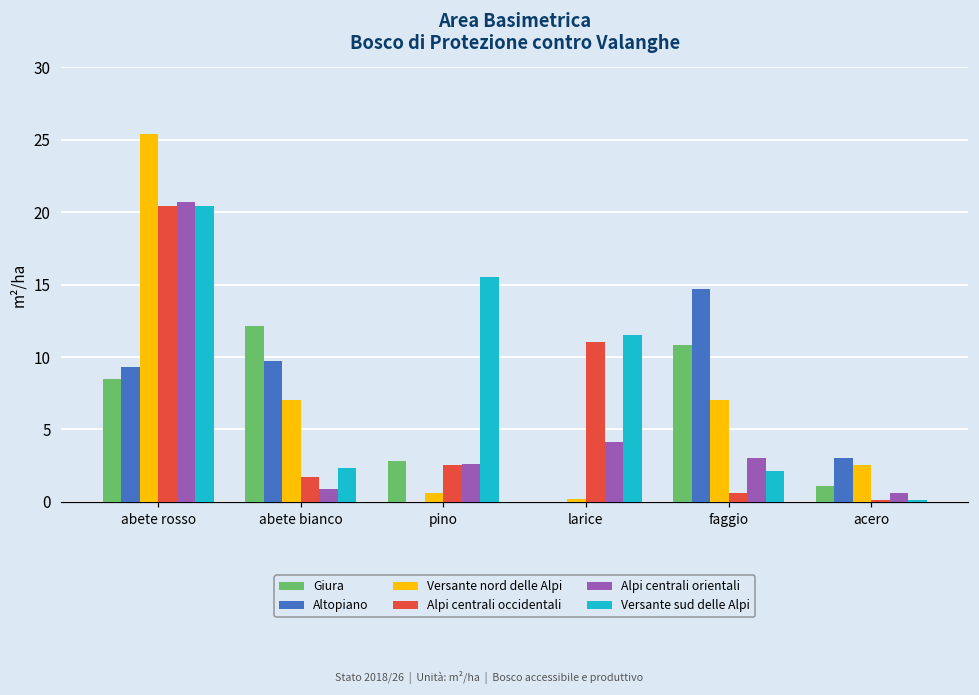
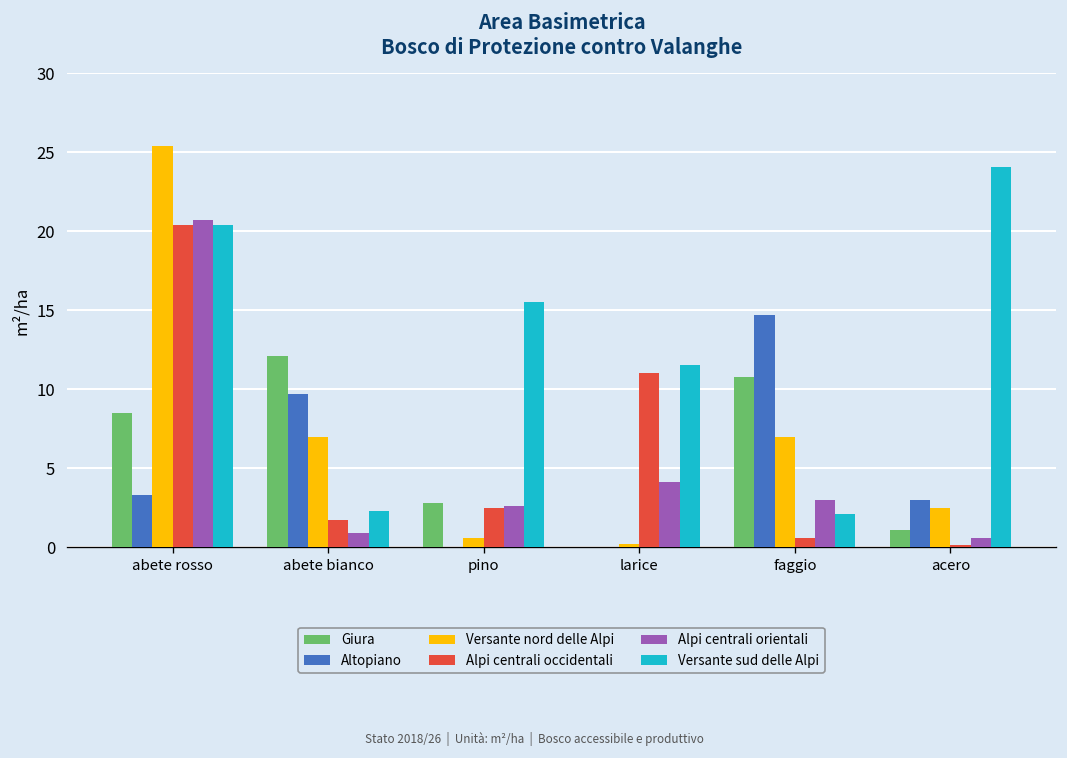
Altopiano, abete rosso: 9.3 -> 3.3
Versante sud delle Alpi, acero: 0.1 -> 24.1
